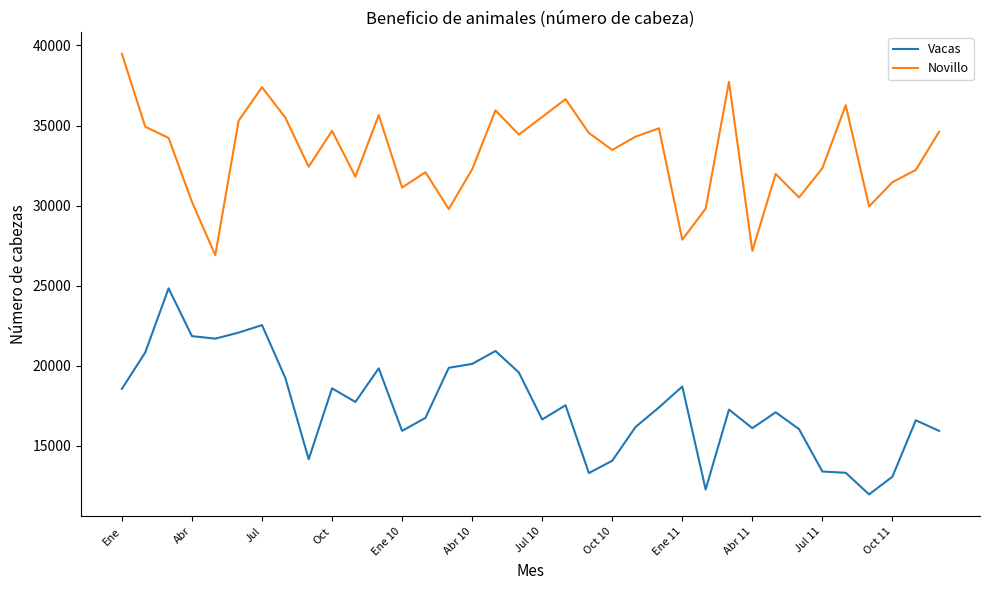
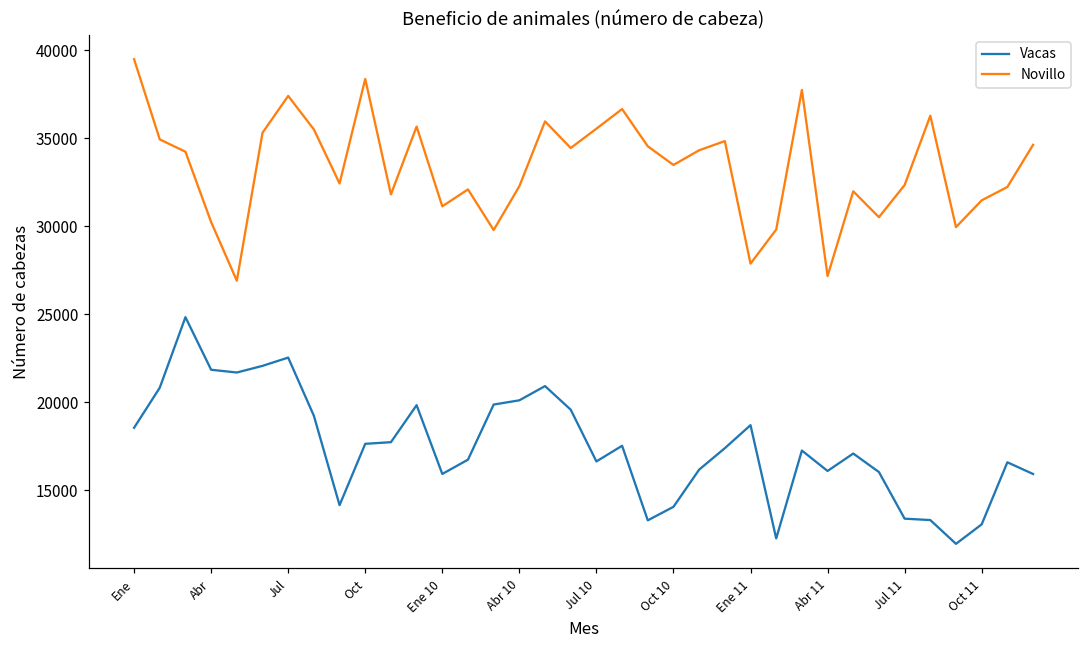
Vacas, Oct: 18600 -> 17600
Novillo, Oct: 34700 -> 38400
